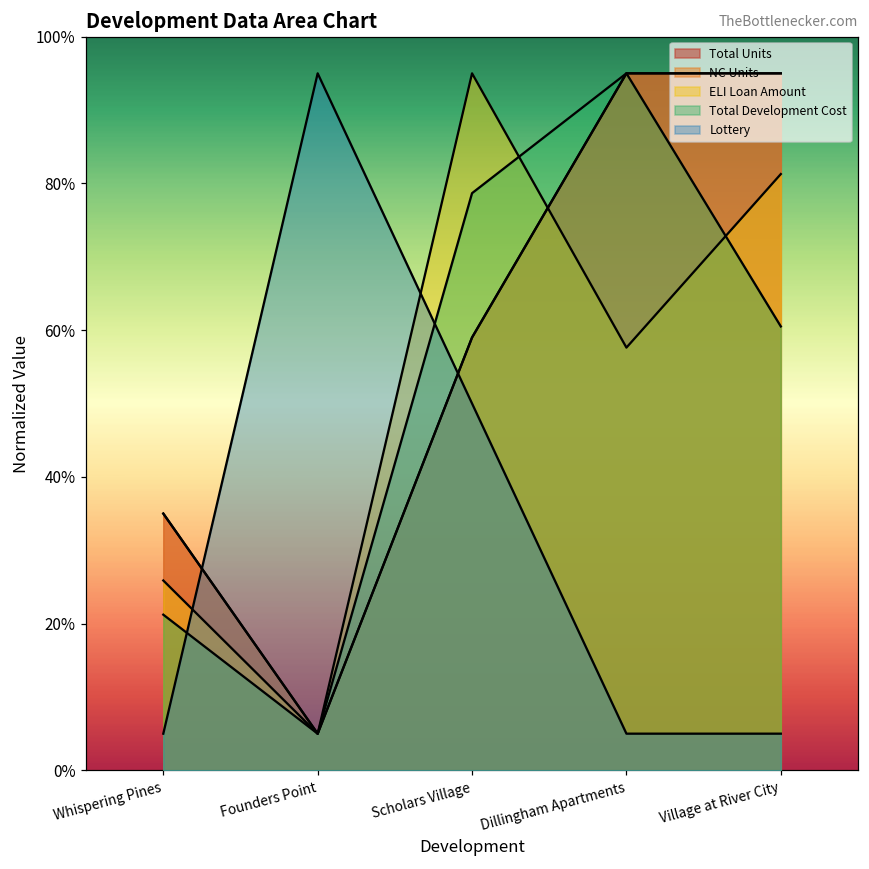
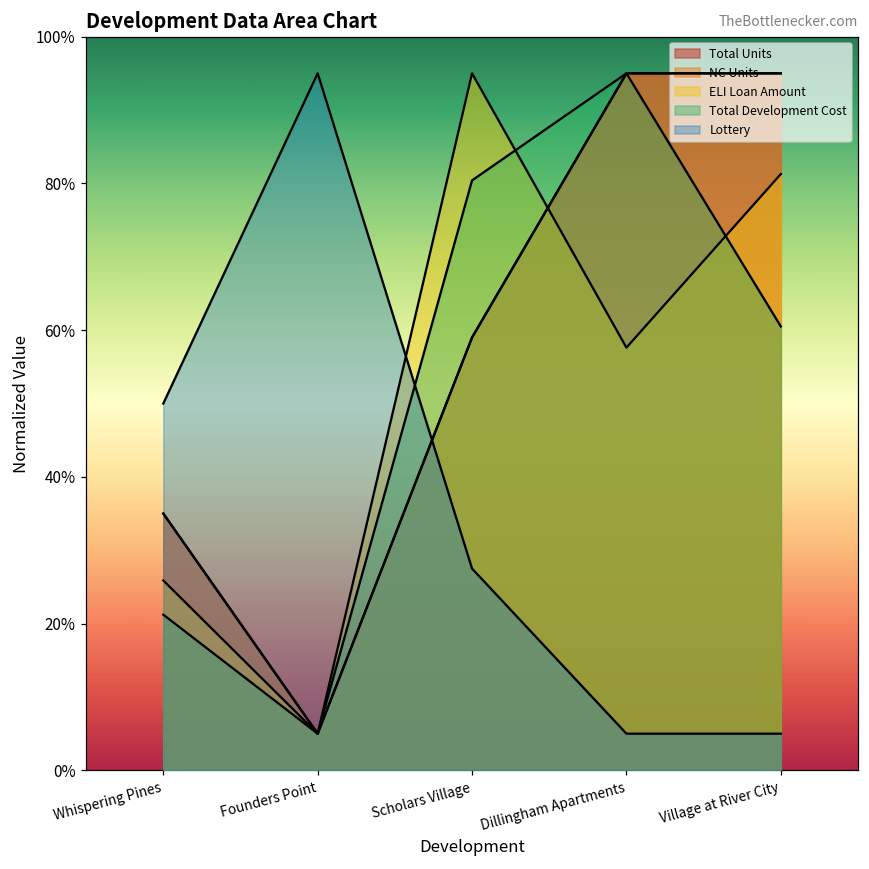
Lottery, Whispering Pines: 5% -> 50%
Total Development Cost, Scholars Village: 79% -> 80%
Lottery, Scholars Village: 50% -> 28%
